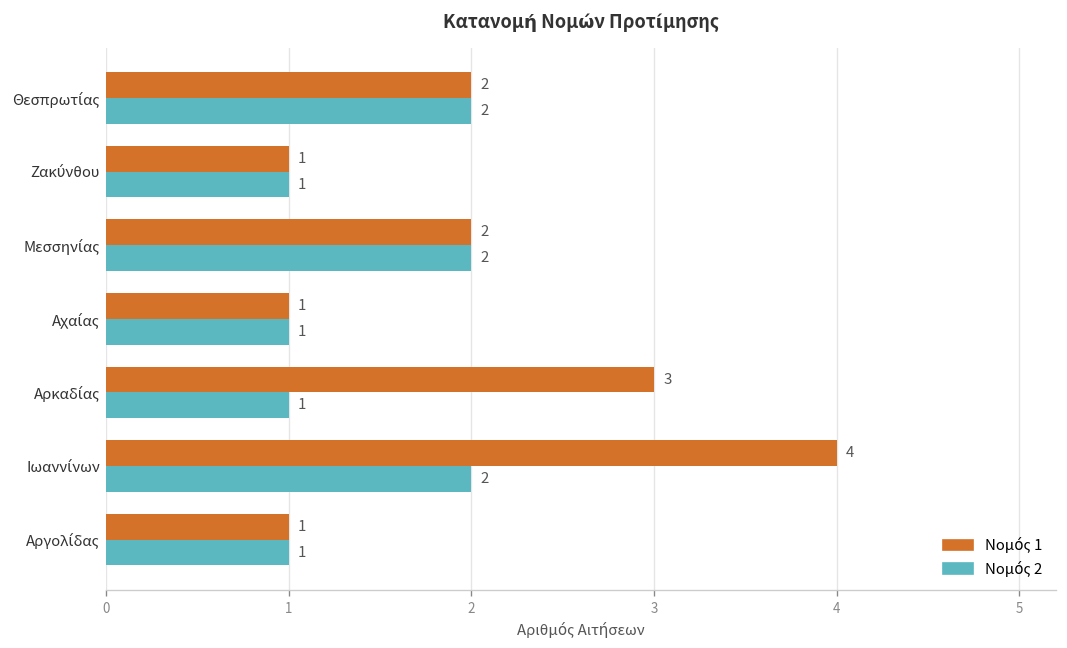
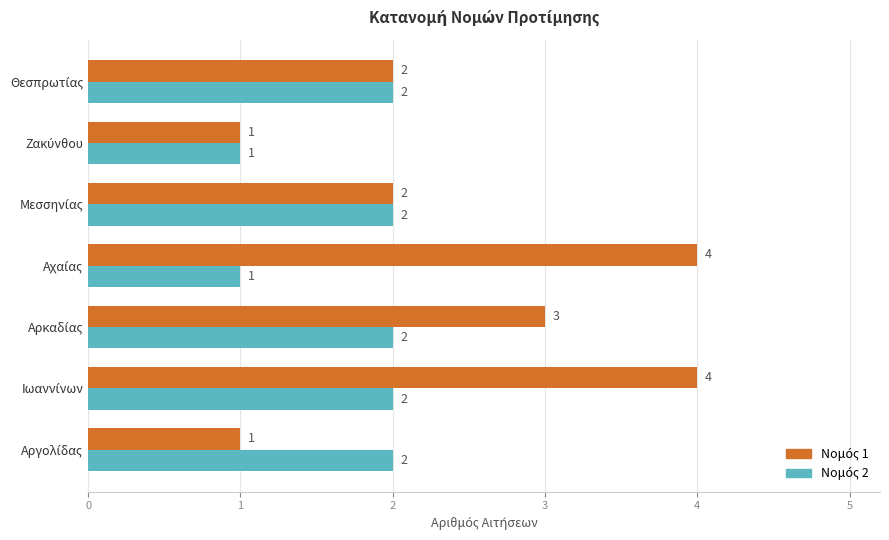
Νομός 1, Αχαίας: 1 -> 4
Νομός 2, Αρκαδίας: 1 -> 2
Νομός 2, Αργολίδας: 1 -> 2
